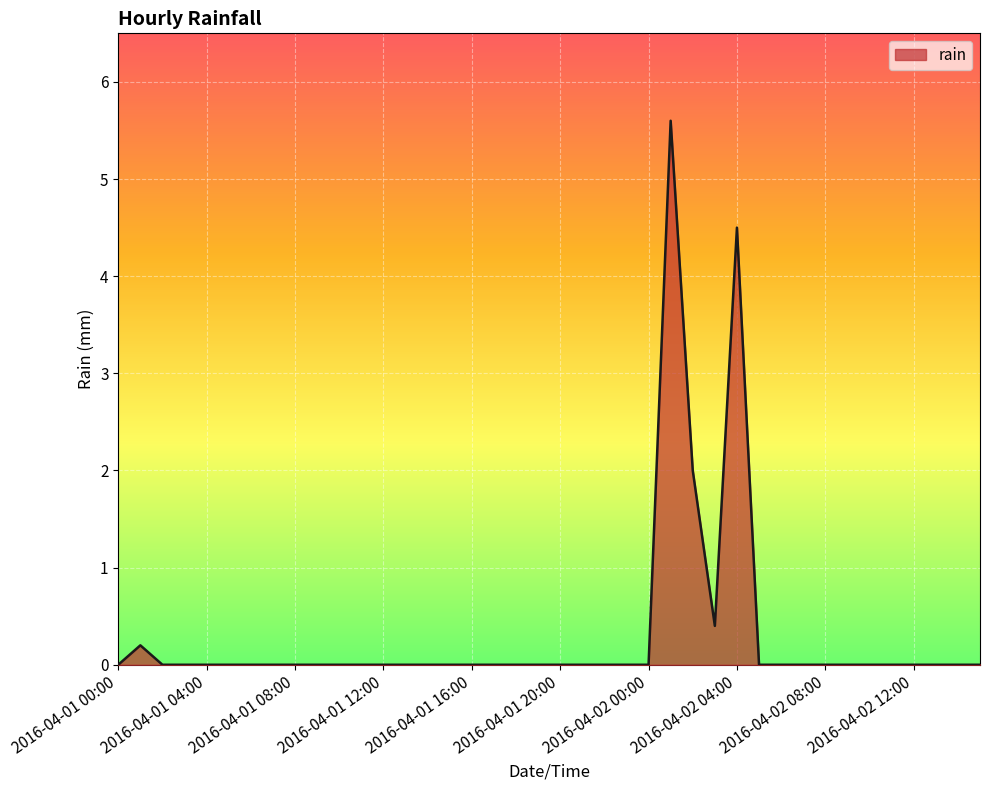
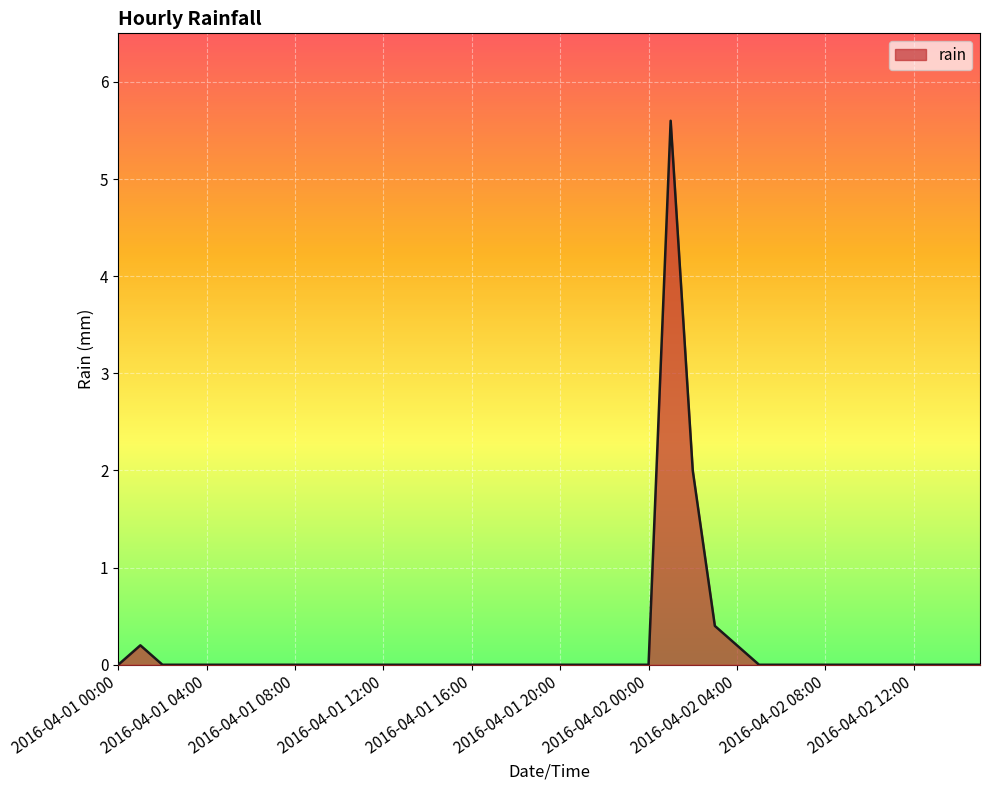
2016-04-02 04:00: 4.5 -> 0.2
